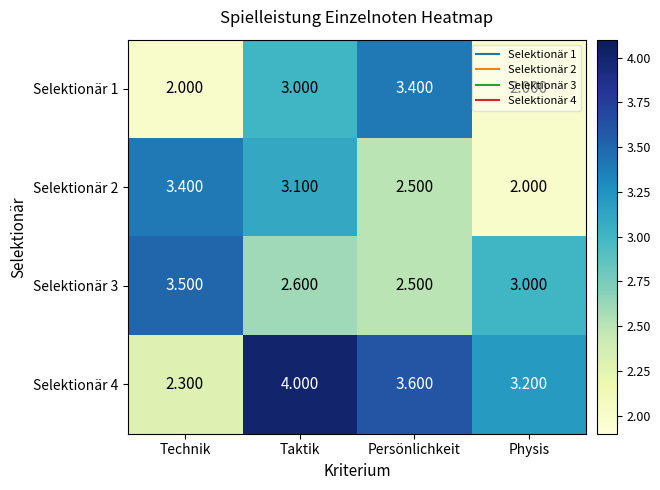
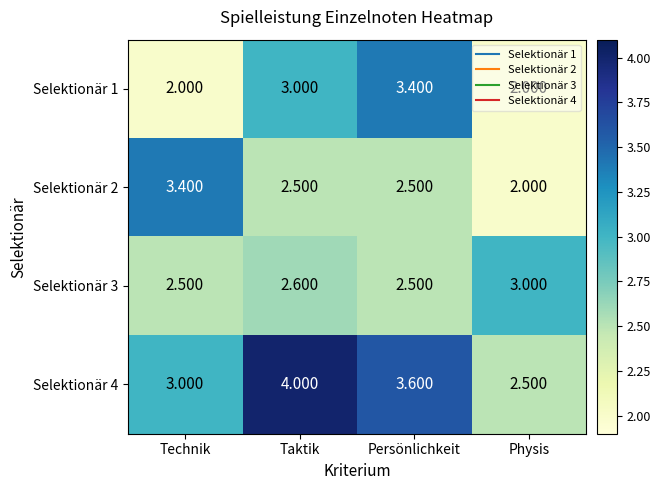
Selektionär 2, Taktik: 3.100 -> 2.500
Selektionär 3, Technik: 3.500 -> 2.500
Selektionär 4, Technik: 2.300 -> 3.000
Selektionär 4, Physis: 3.200 -> 2.500
